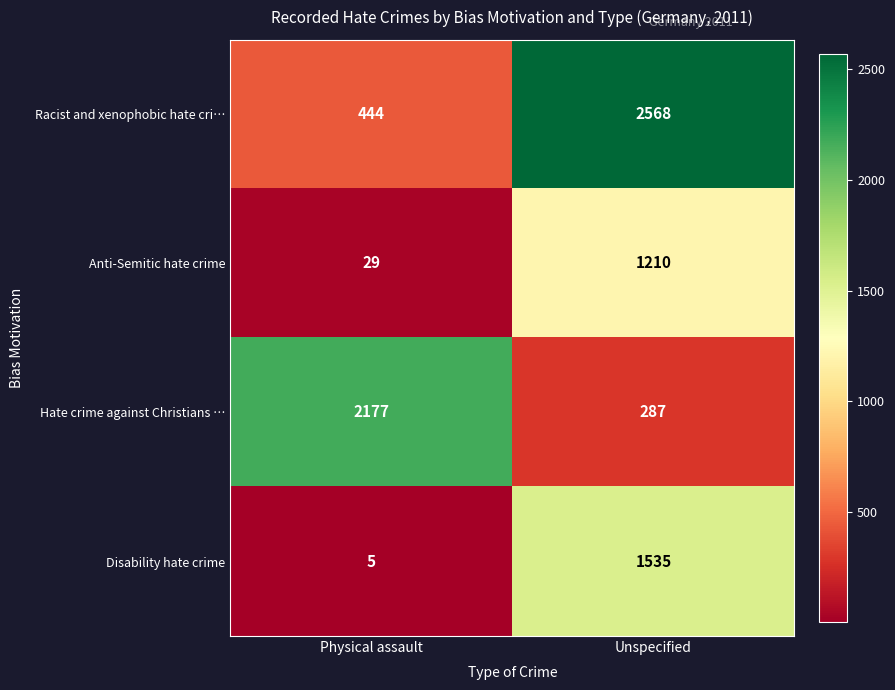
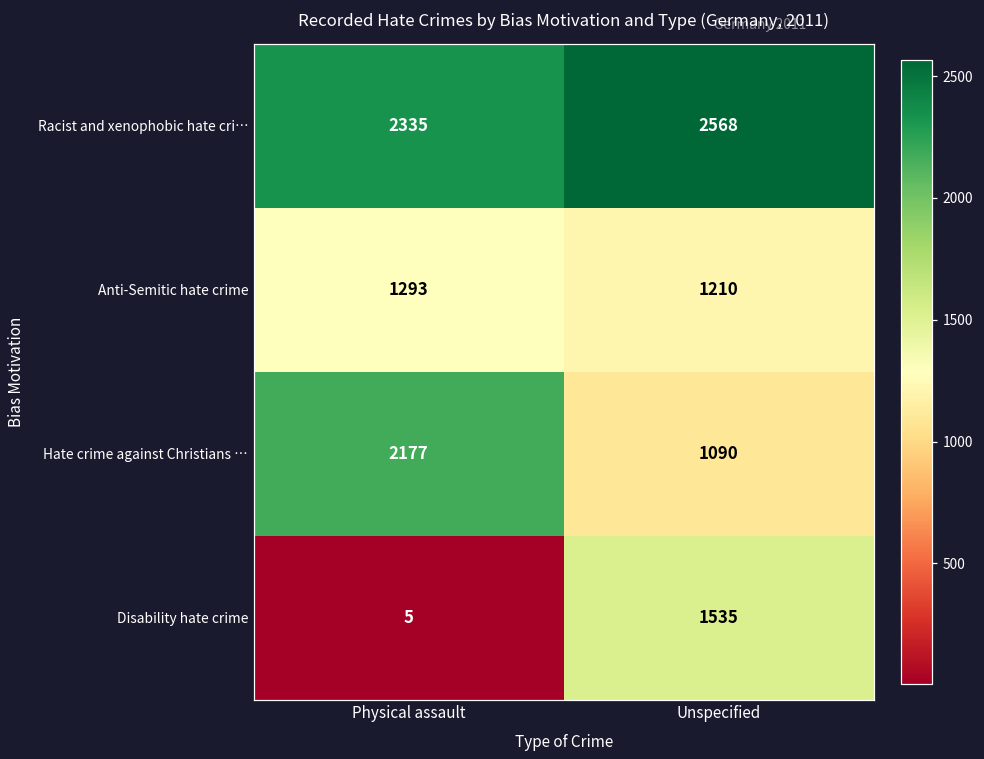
Racist and xenophobic hate cri…, Physical assault: 444 -> 2335
Anti-Semitic hate crime, Physical assault: 29 -> 1293
Hate crime against Christians …, Unspecified: 287 -> 1090
